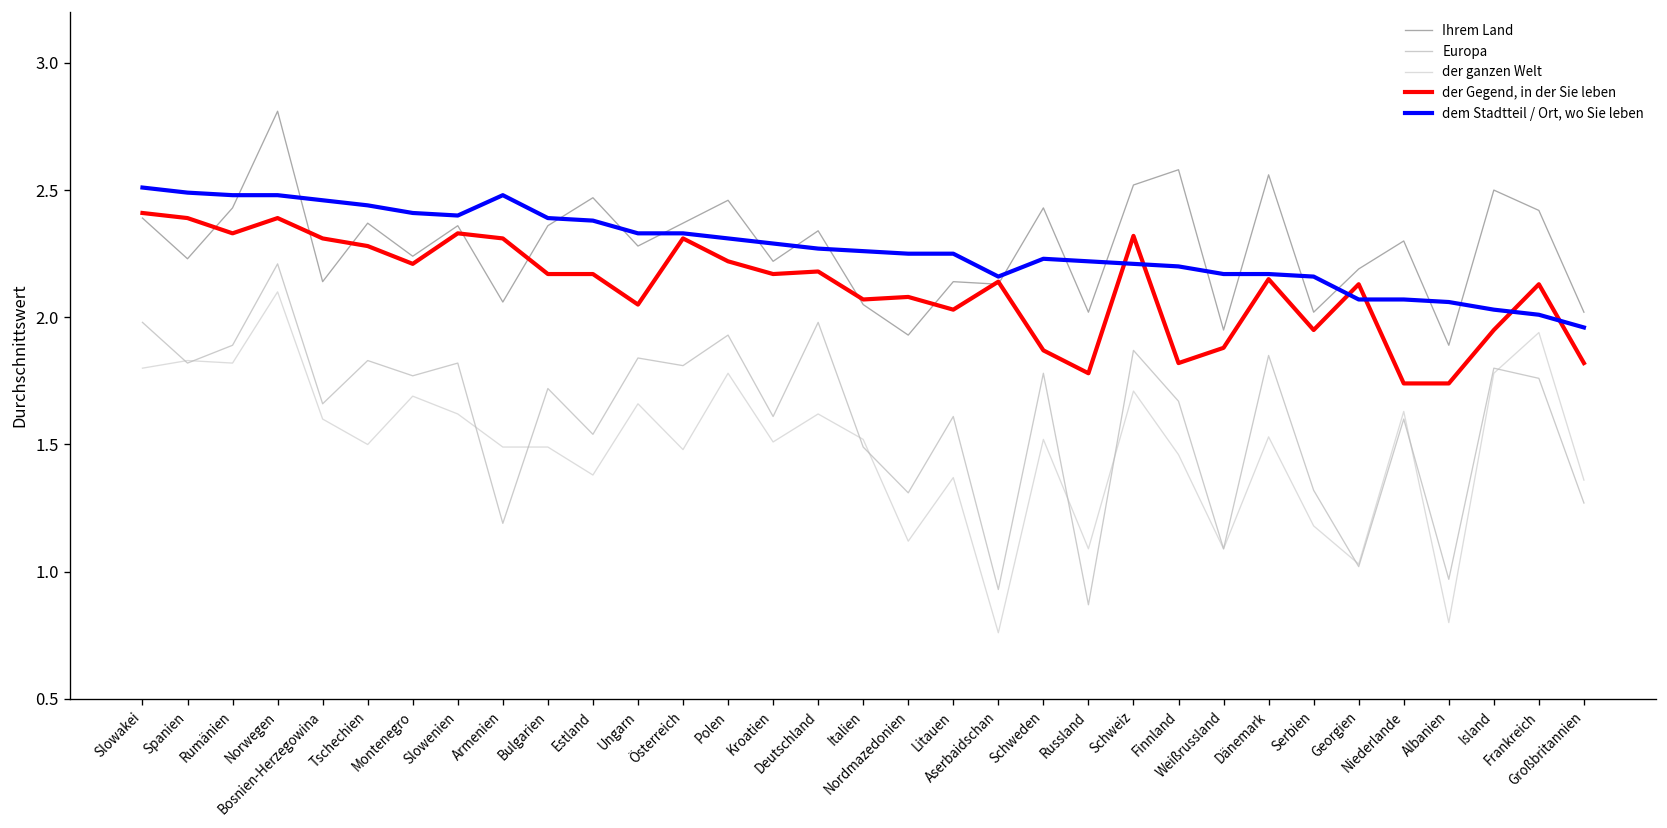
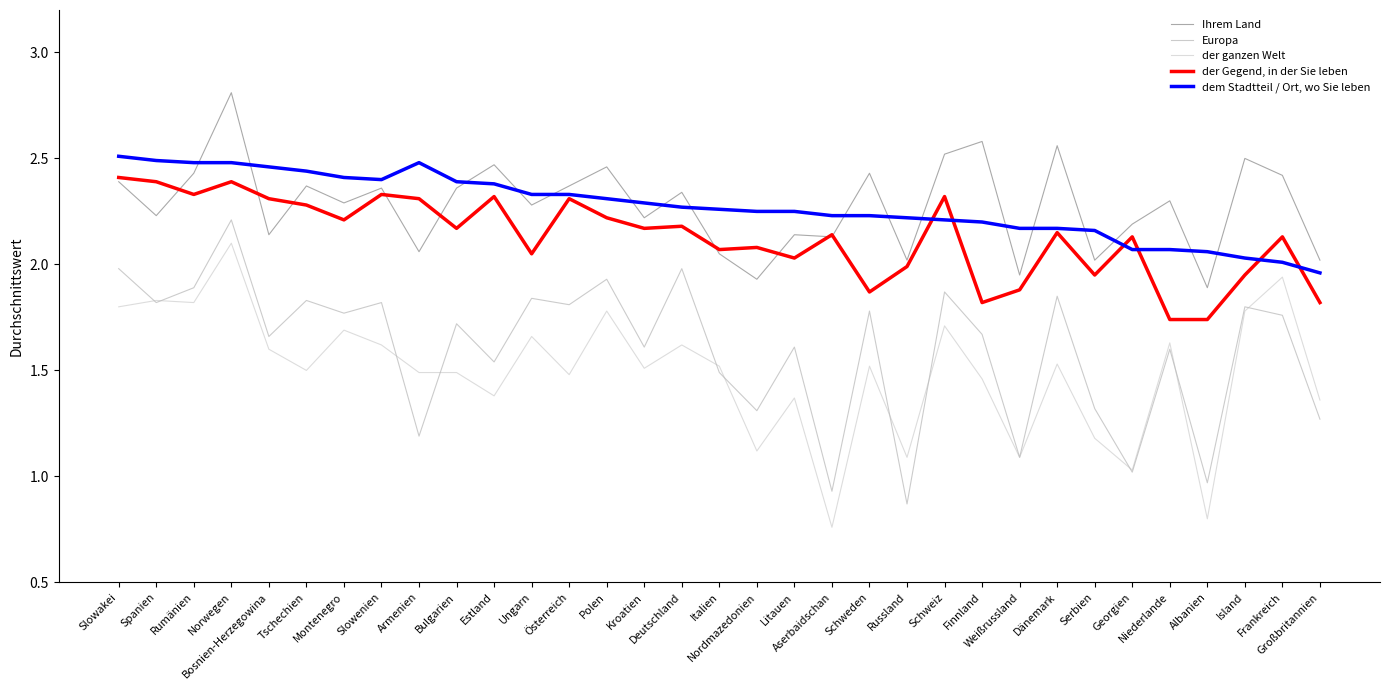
Ihrem Land, Montenegro: 2.24 -> 2.29
der Gegend, in der Sie leben, Estland: 2.17 -> 2.32
dem Stadtteil / Ort, wo Sie leben, Aserbaidschan: 2.16 -> 2.23
der Gegend, in der Sie leben, Russland: 1.78 -> 1.99
